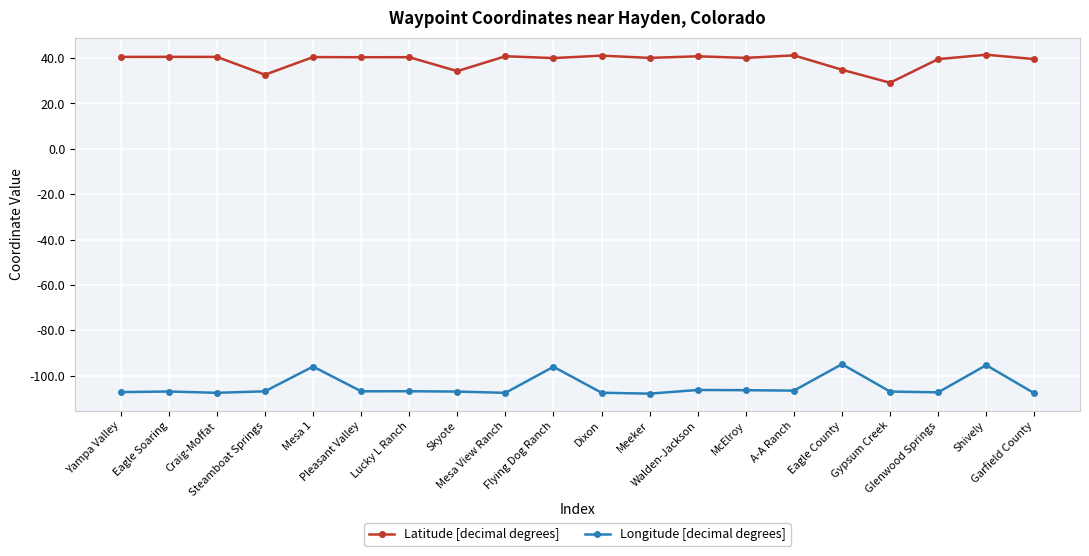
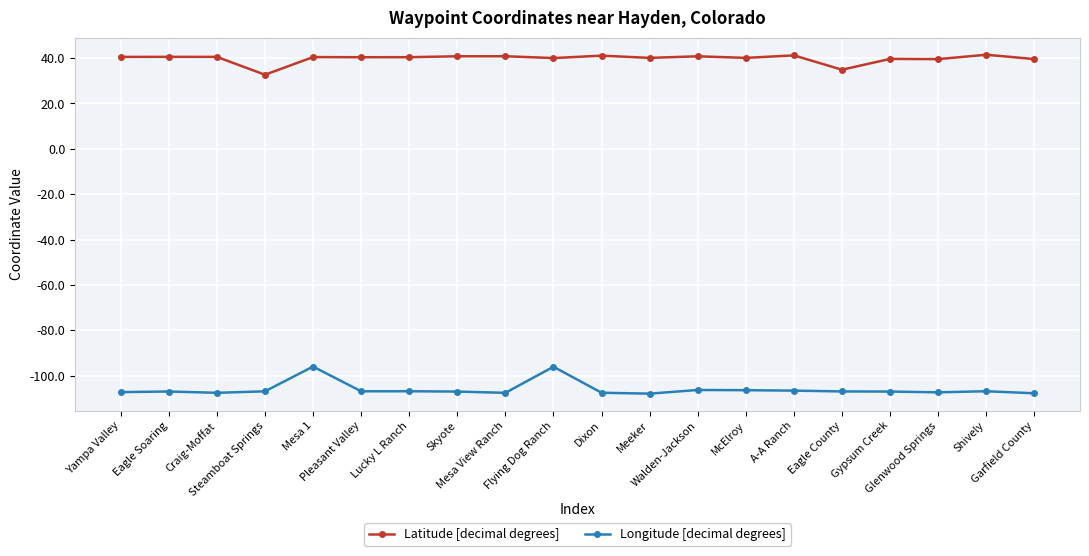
Latitude [decimal degrees], Skyote: 34 -> 41
Longitude [decimal degrees], Eagle County: -95 -> -107
Latitude [decimal degrees], Gypsum Creek: 29 -> 40
Longitude [decimal degrees], Shively: -95 -> -107
